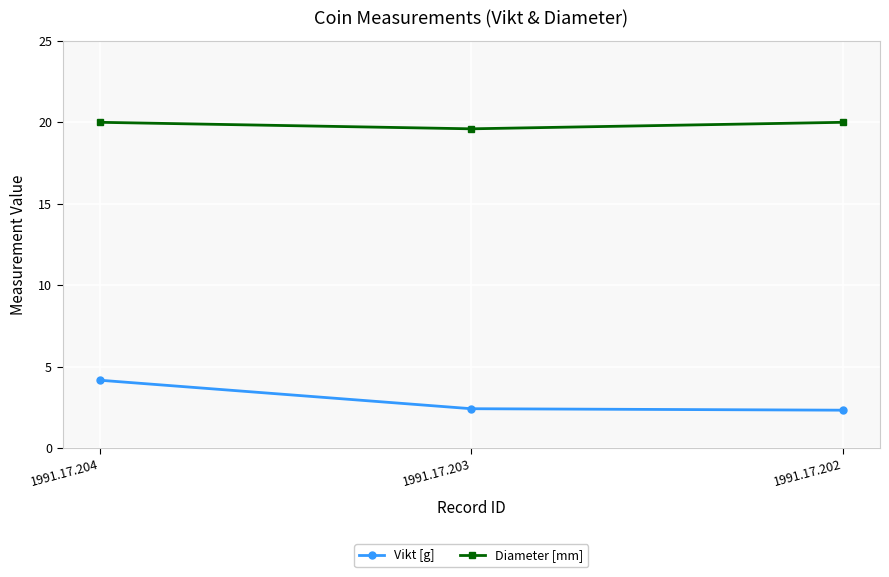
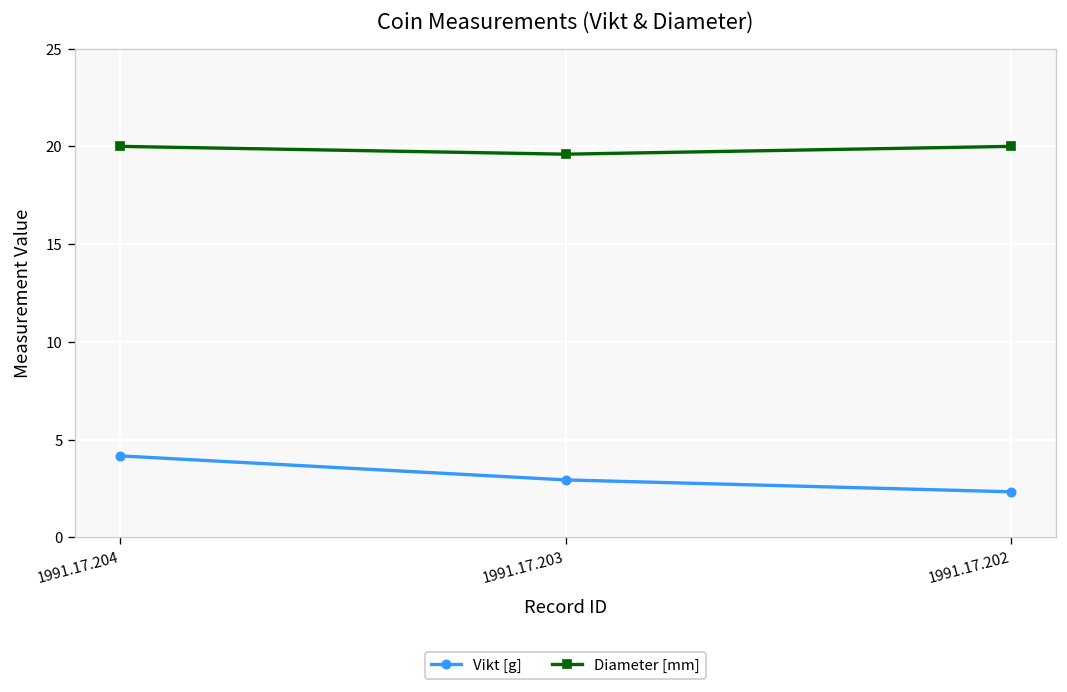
Vikt [g], 1991.17.203: 2.4 -> 2.9
